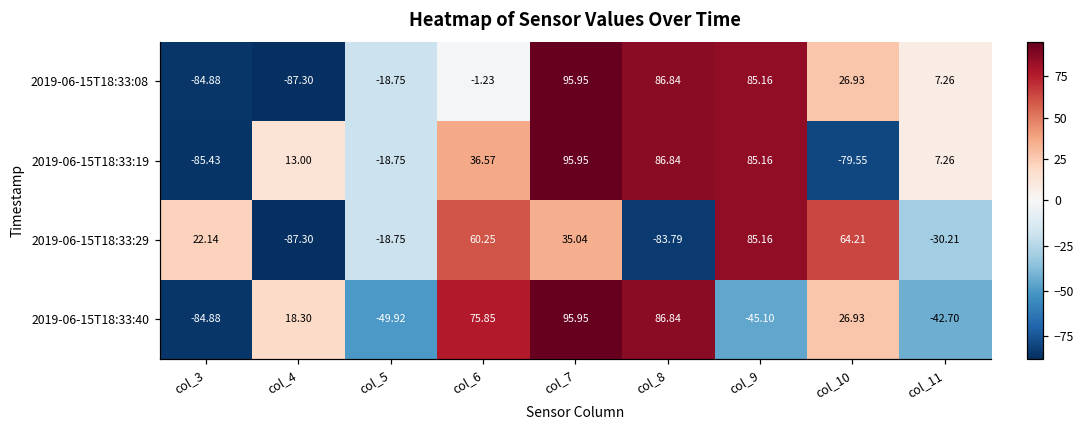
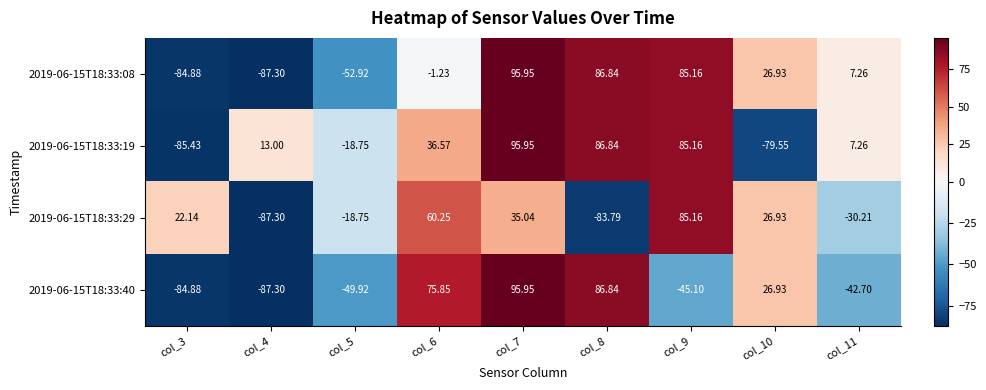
2019-06-15T18:33:08, col_5: -18.75 -> -52.92
2019-06-15T18:33:29, col_10: 64.21 -> 26.93
2019-06-15T18:33:40, col_4: 18.30 -> -87.30
